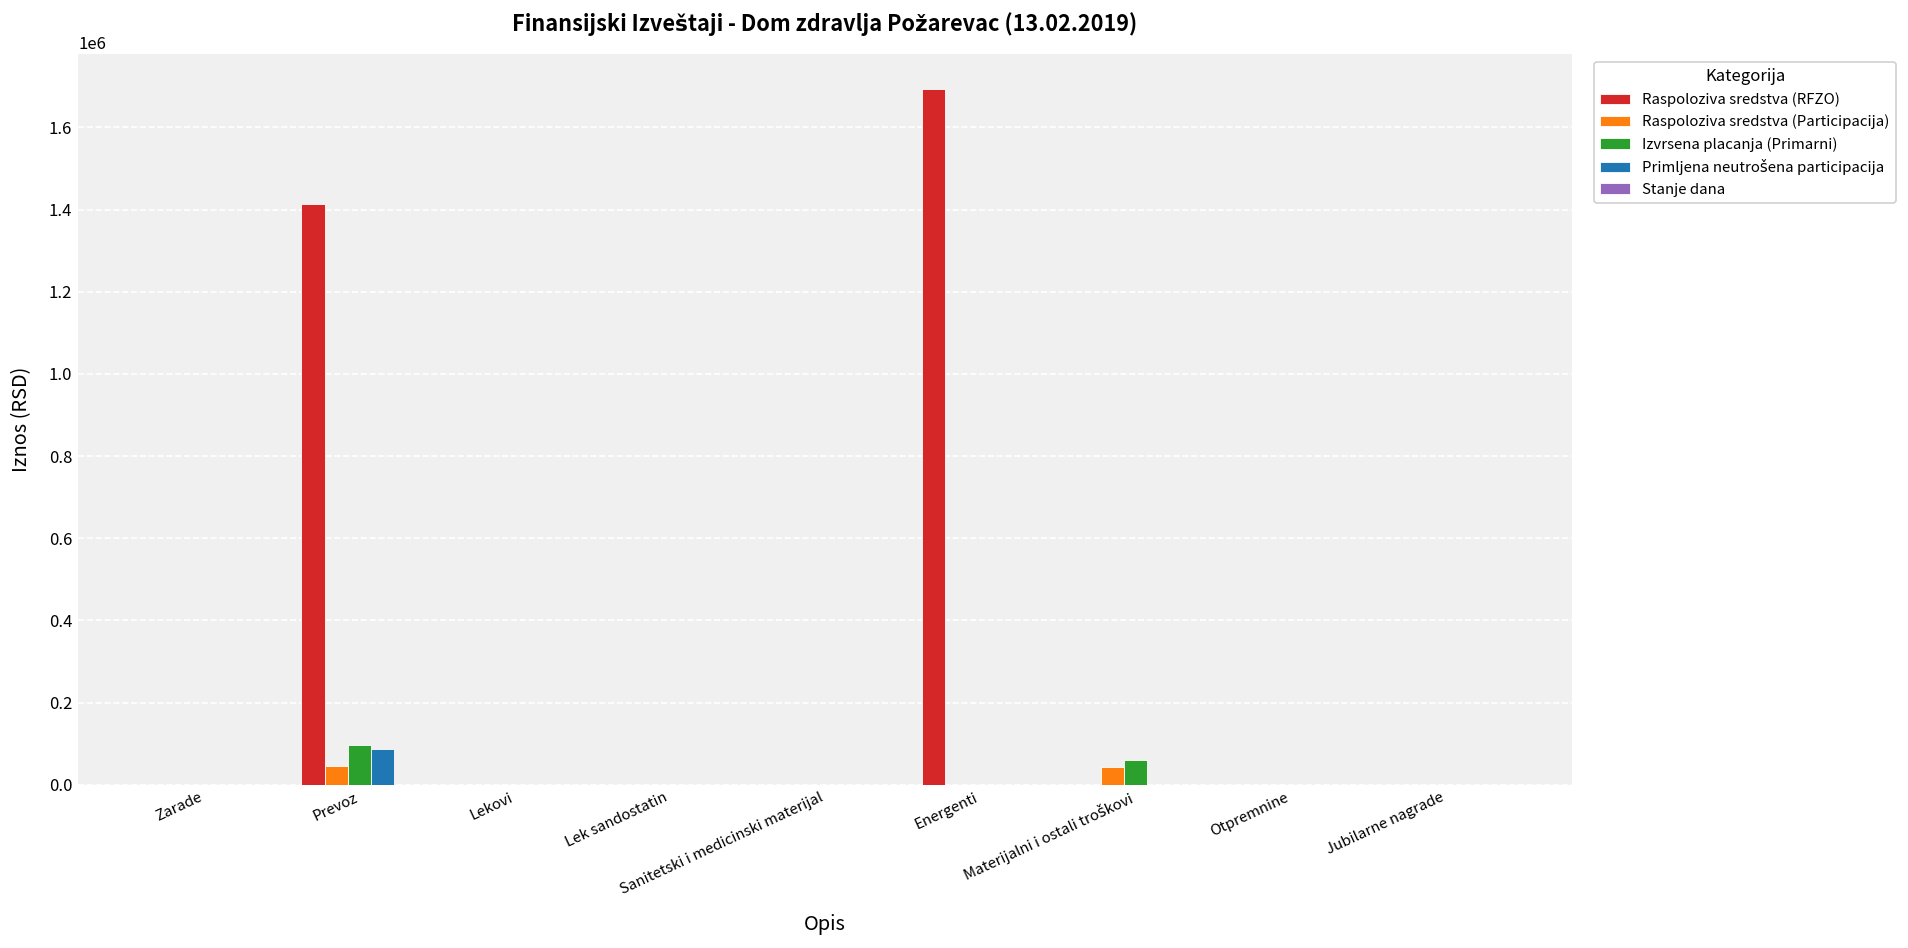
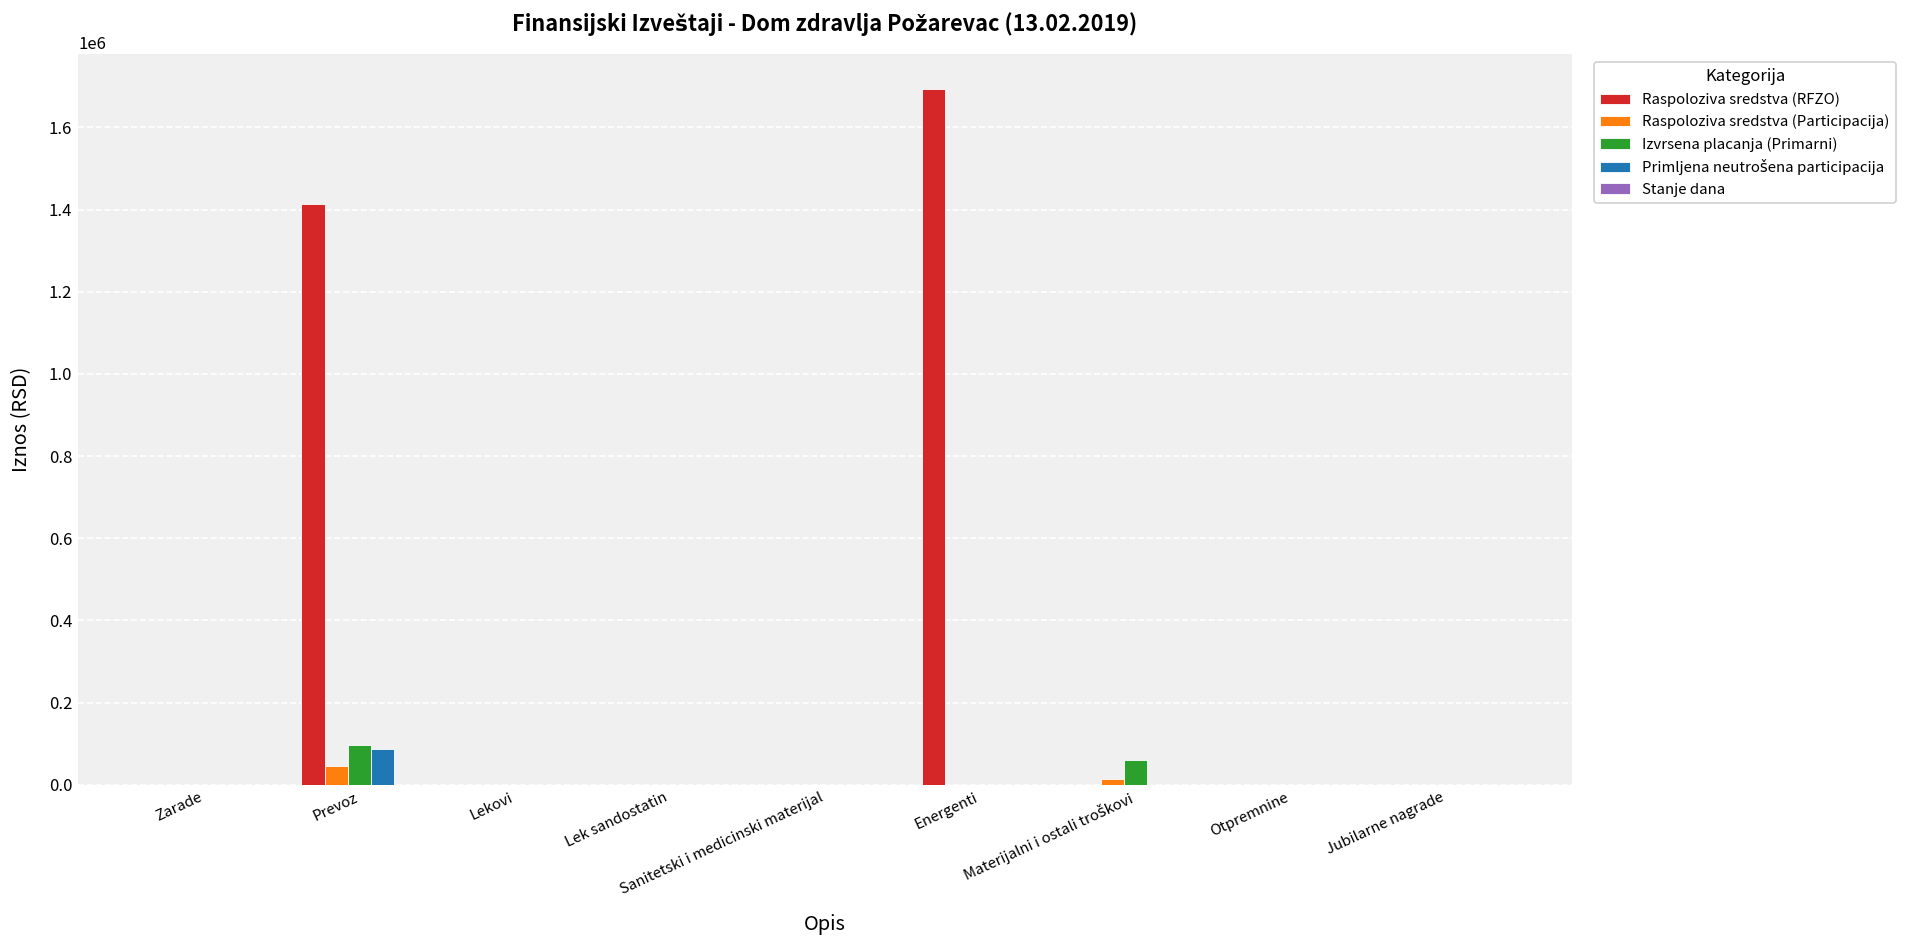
Raspoloziva sredstva (Participacija), Materijalni i ostali troškovi: 40000 -> 20000
